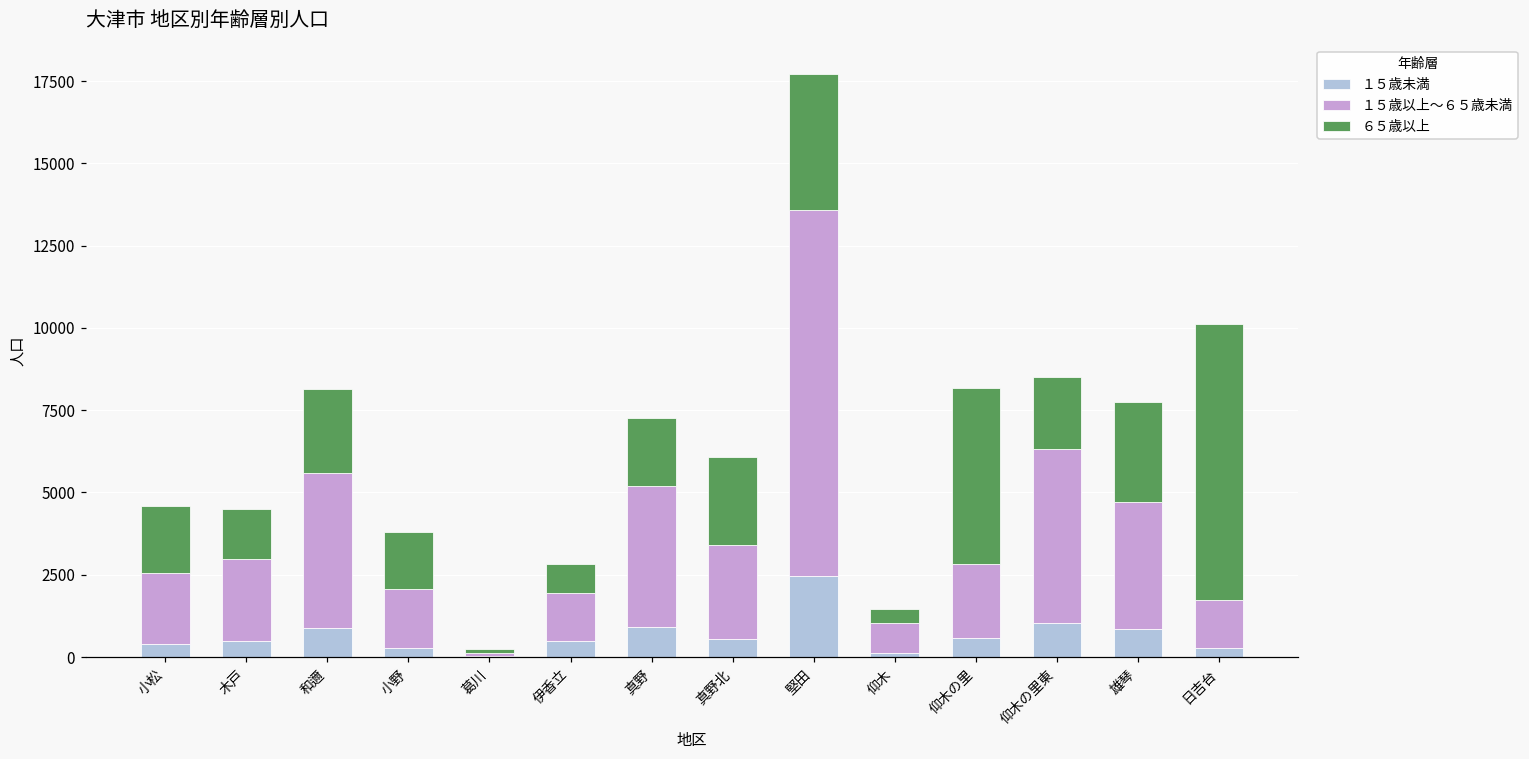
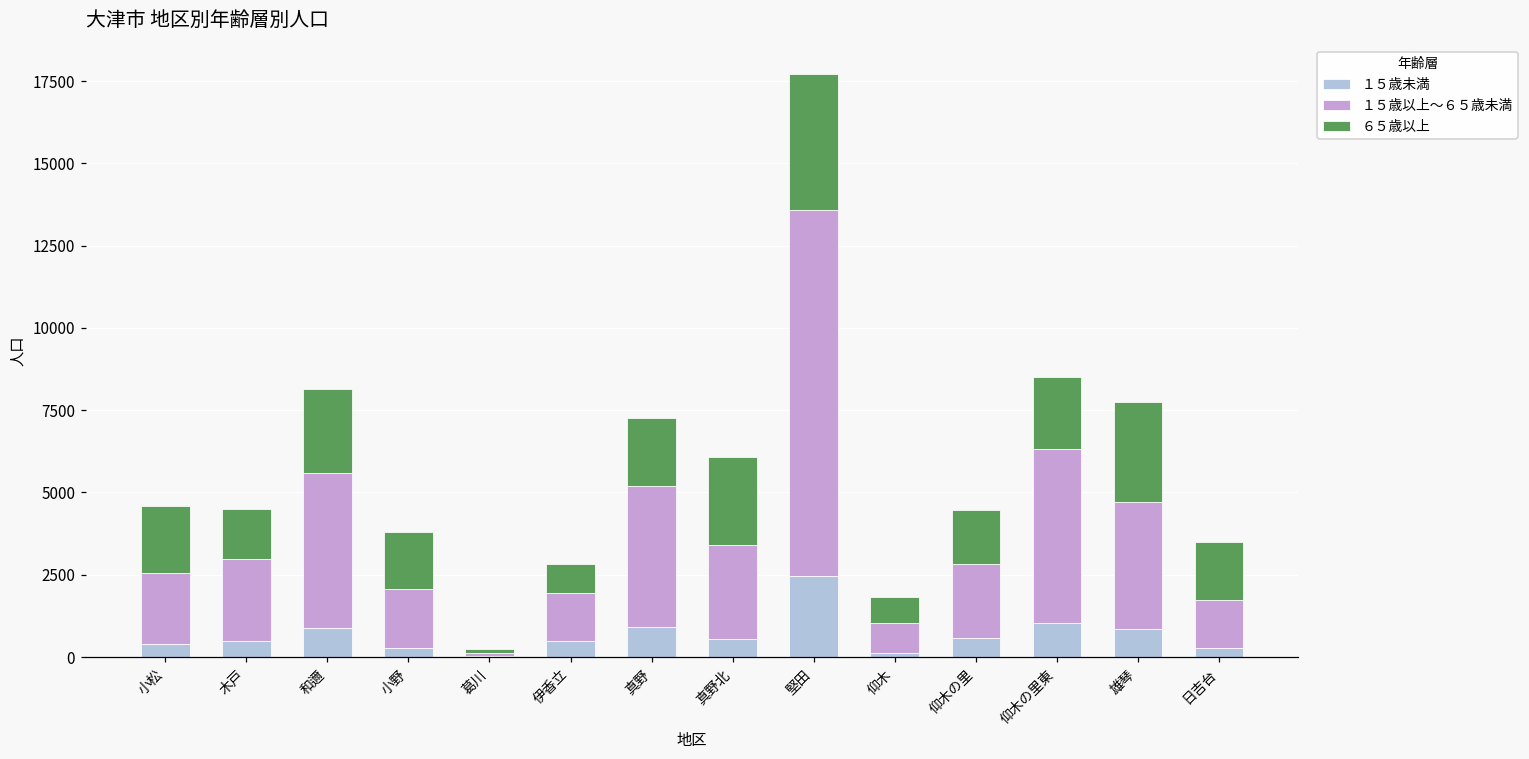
６５歳以上, 仰木: 400 -> 800
６５歳以上, 仰木の里: 5300 -> 1600
６５歳以上, 日吉台: 8400 -> 1800
